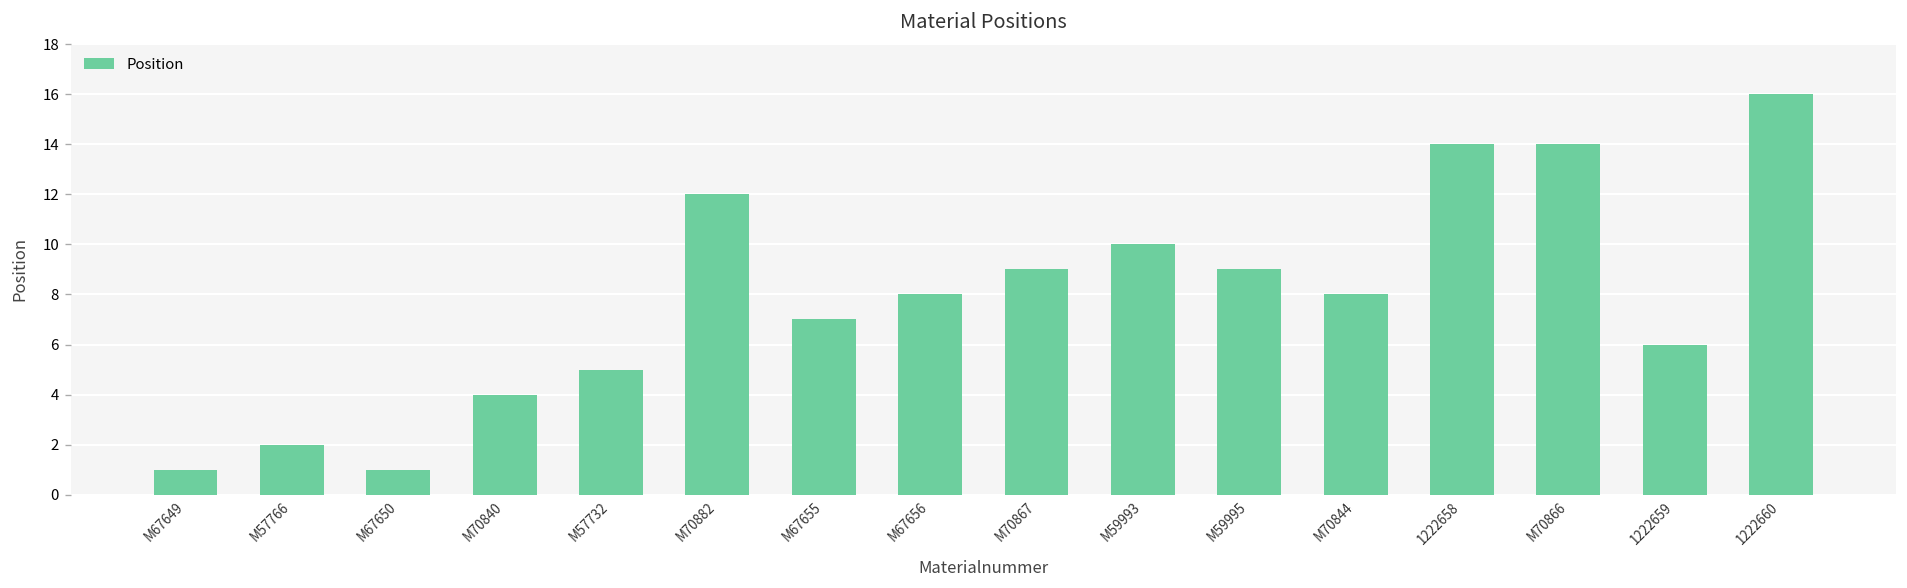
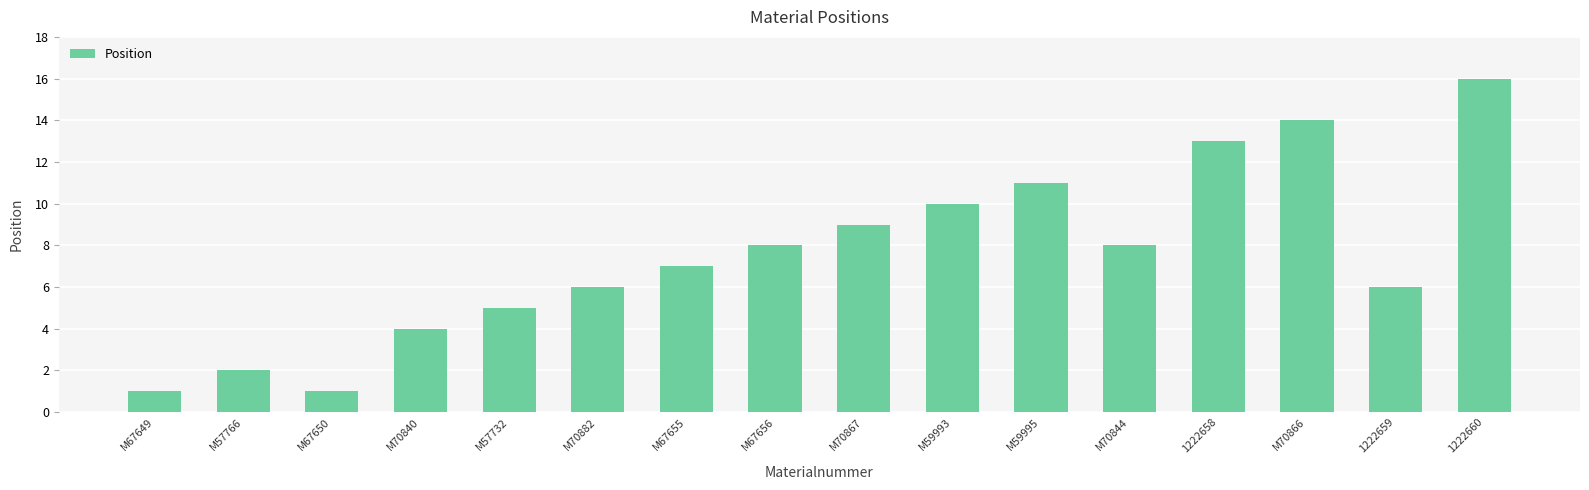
M70882: 12 -> 6
M59995: 9 -> 11
1222658: 14 -> 13
